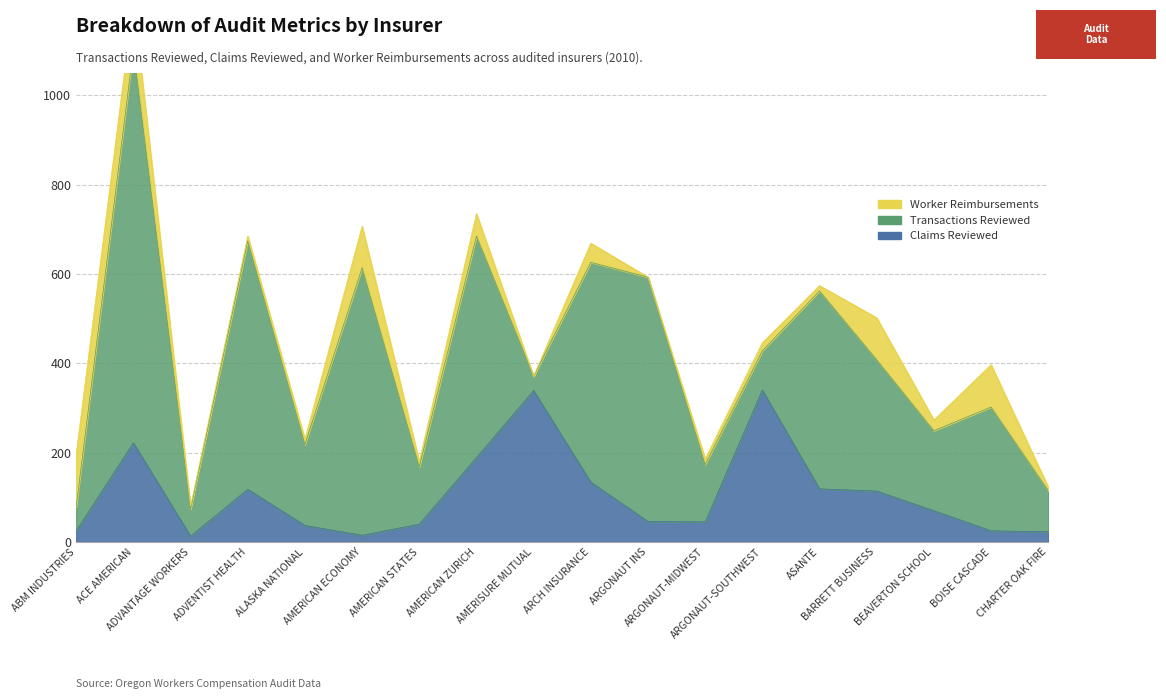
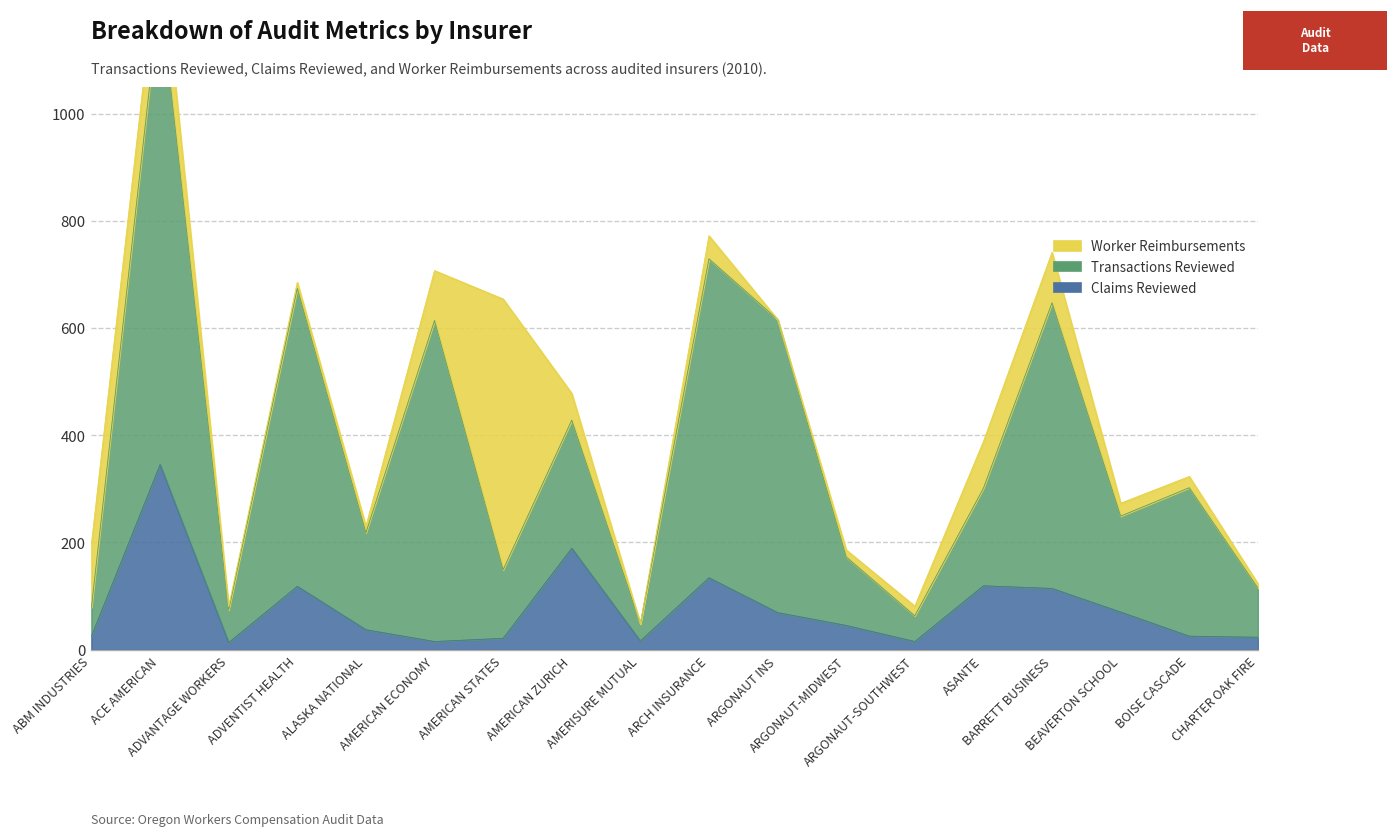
Claims Reviewed, ACE AMERICAN: 220 -> 350
Claims Reviewed, AMERICAN STATES: 40 -> 20
Worker Reimbursements, AMERICAN STATES: 10 -> 510
Transactions Reviewed, AMERICAN ZURICH: 500 -> 240
Claims Reviewed, AMERISURE MUTUAL: 340 -> 20
Transactions Reviewed, ARCH INSURANCE: 490 -> 600
Claims Reviewed, ARGONAUT INS: 50 -> 70
Claims Reviewed, ARGONAUT-SOUTHWEST: 340 -> 20
Transactions Reviewed, ARGONAUT-SOUTHWEST: 90 -> 50
Transactions Reviewed, ASANTE: 440 -> 180
Worker Reimbursements, ASANTE: 10 -> 90
Transactions Reviewed, BARRETT BUSINESS: 290 -> 530
Worker Reimbursements, BOISE CASCADE: 100 -> 20
